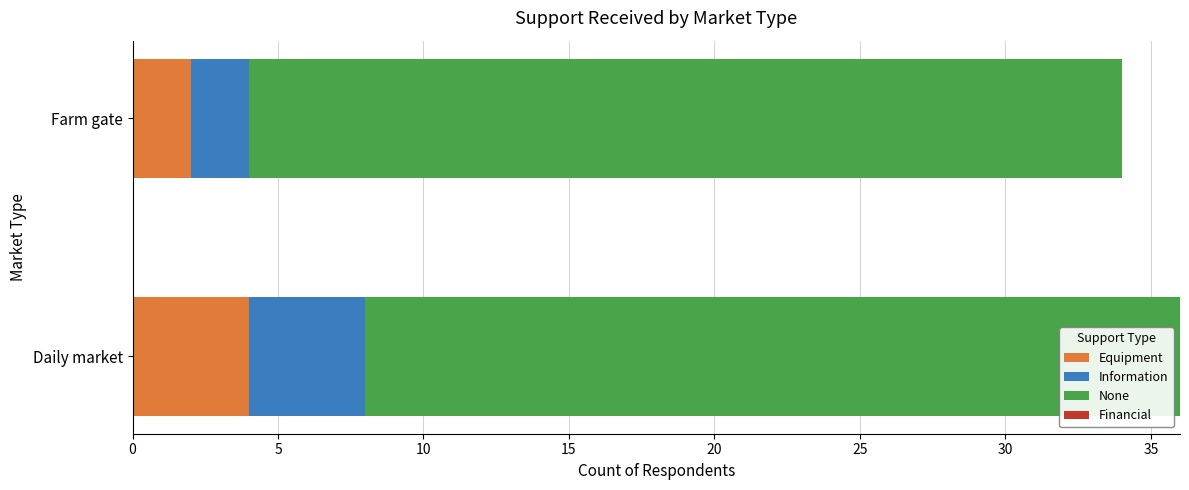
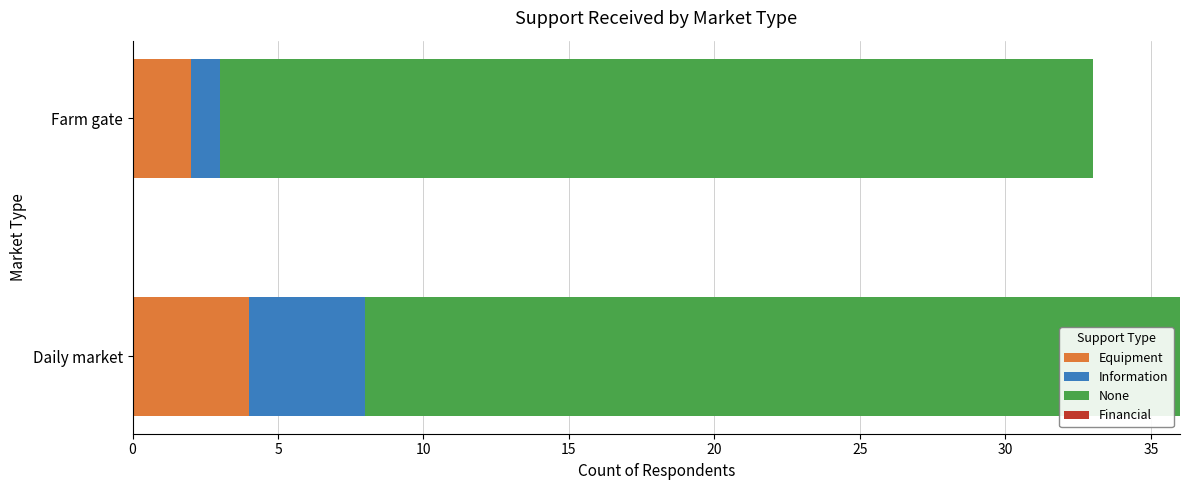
Information, Farm gate: 2 -> 1
